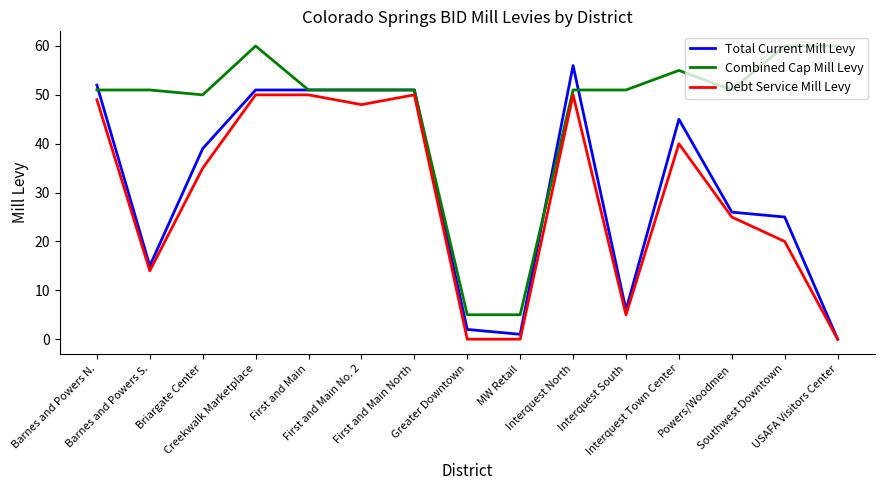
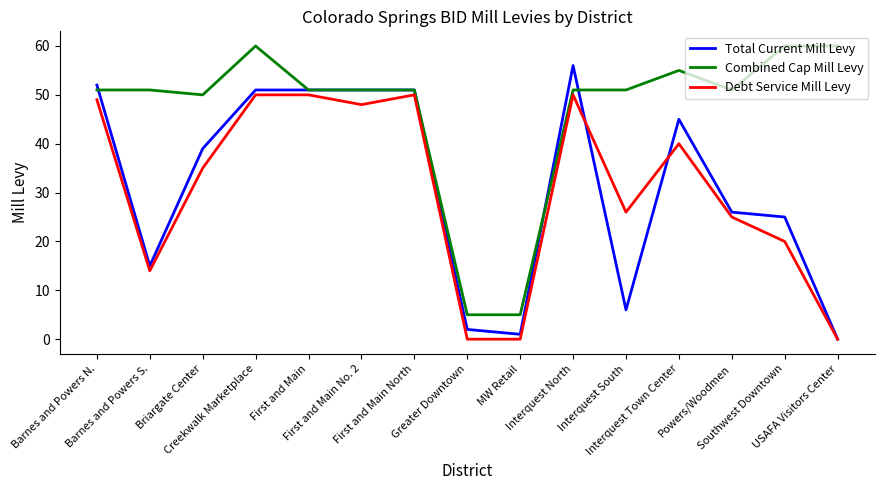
Debt Service Mill Levy, Interquest South: 5 -> 26
